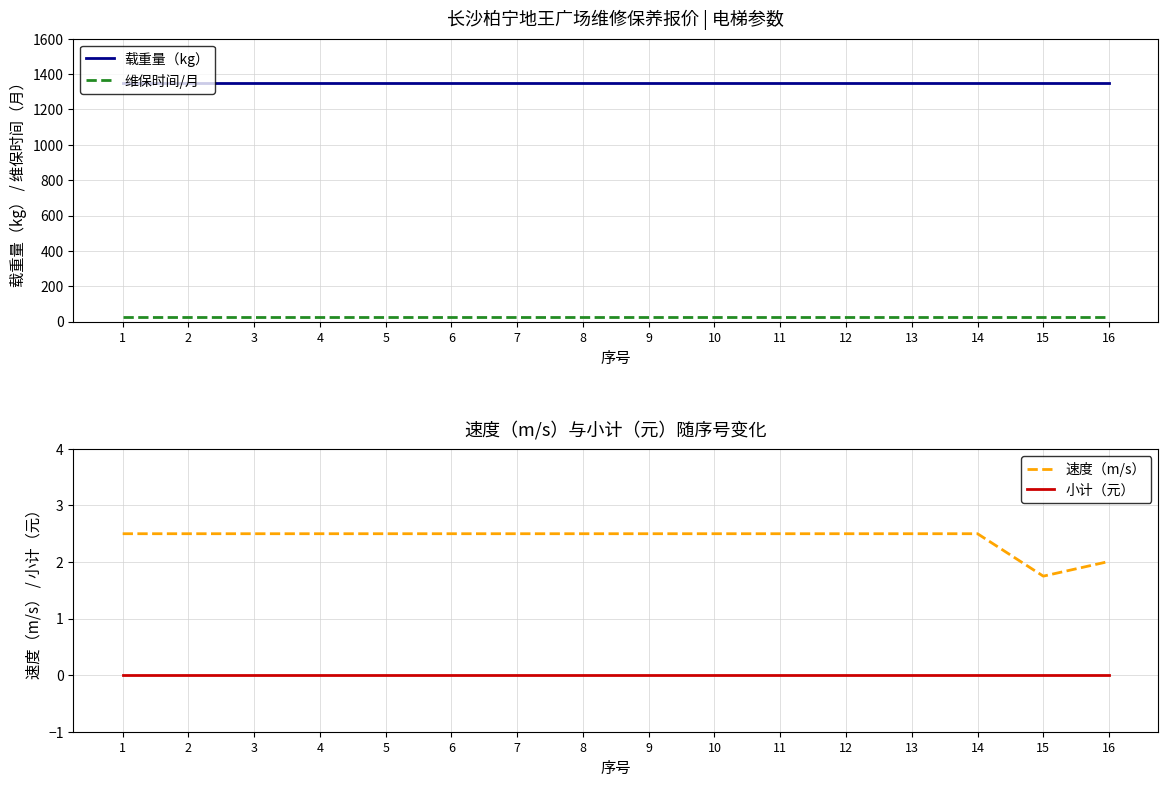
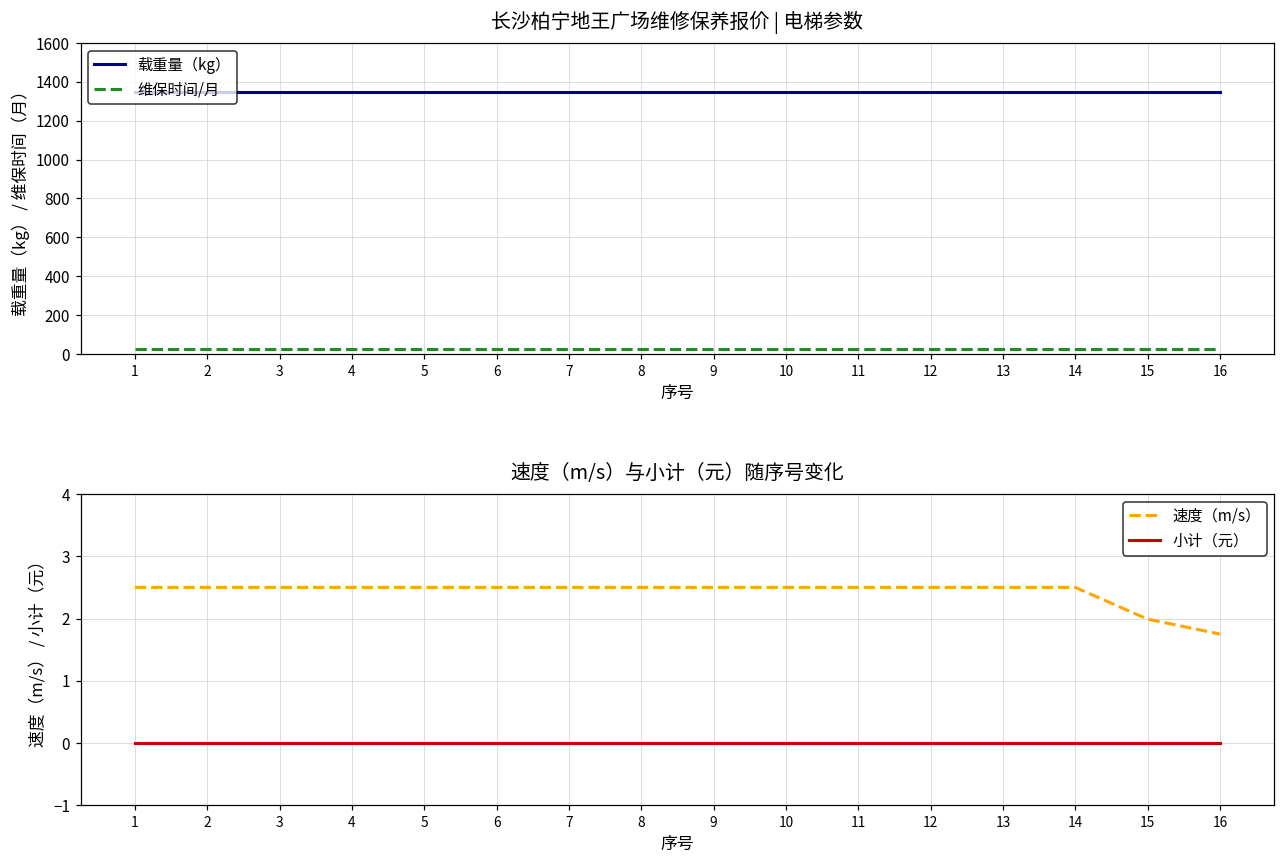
速度（m/s）与小计（元）随序号变化, 速度（m/s）, 15: 1.8 -> 2.0
速度（m/s）与小计（元）随序号变化, 速度（m/s）, 16: 2.0 -> 1.8
